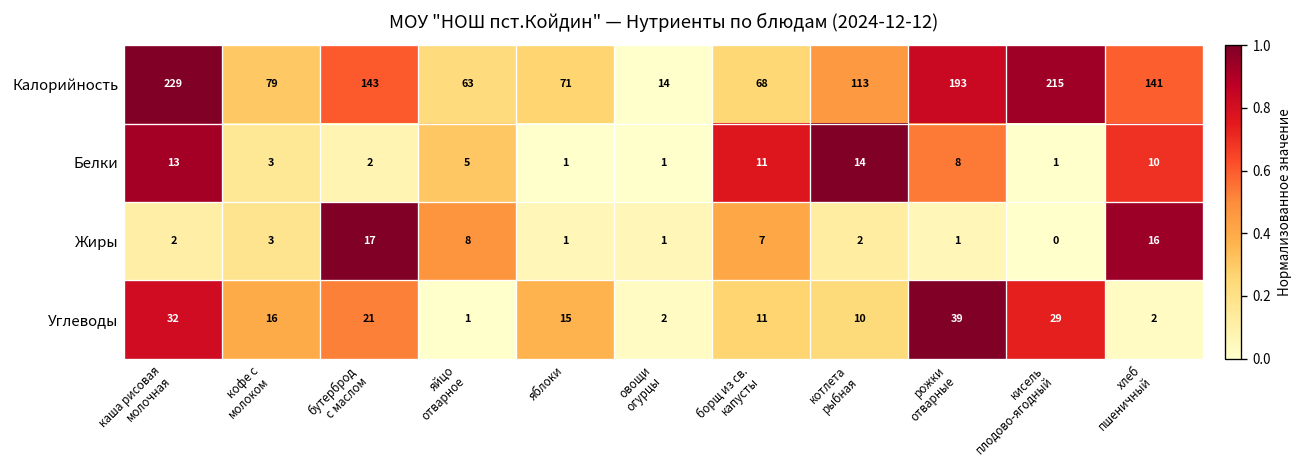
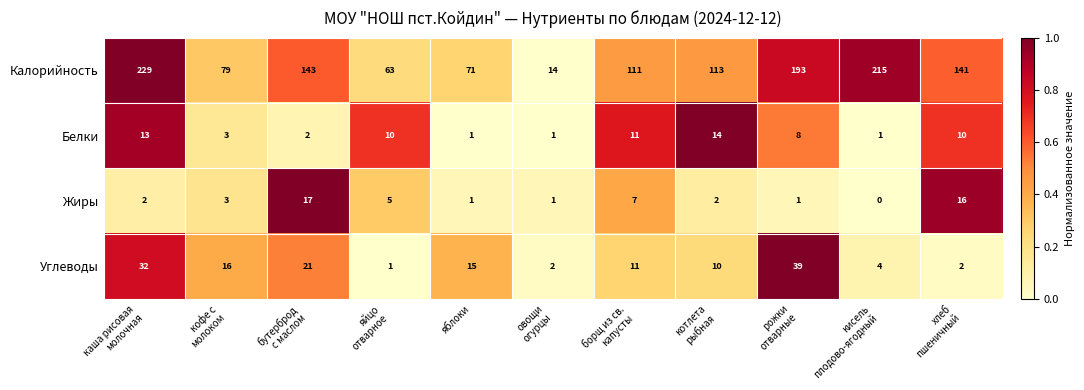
Калорийность, борщ из св. капусты: 68 -> 111
Белки, яйцо отварное: 5 -> 10
Жиры, яйцо отварное: 8 -> 5
Углеводы, кисель плодово-ягодный: 29 -> 4
